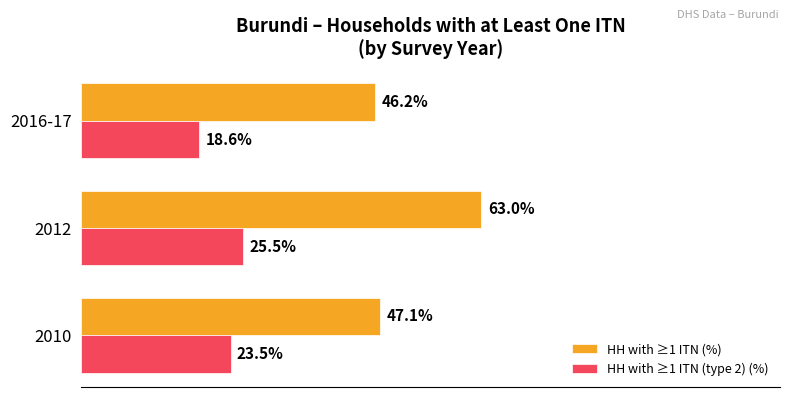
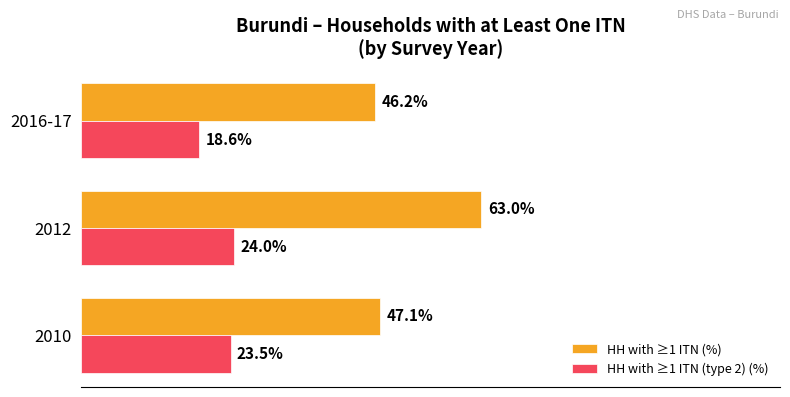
HH with ≥1 ITN (type 2) (%), 2012: 25.5% -> 24.0%
